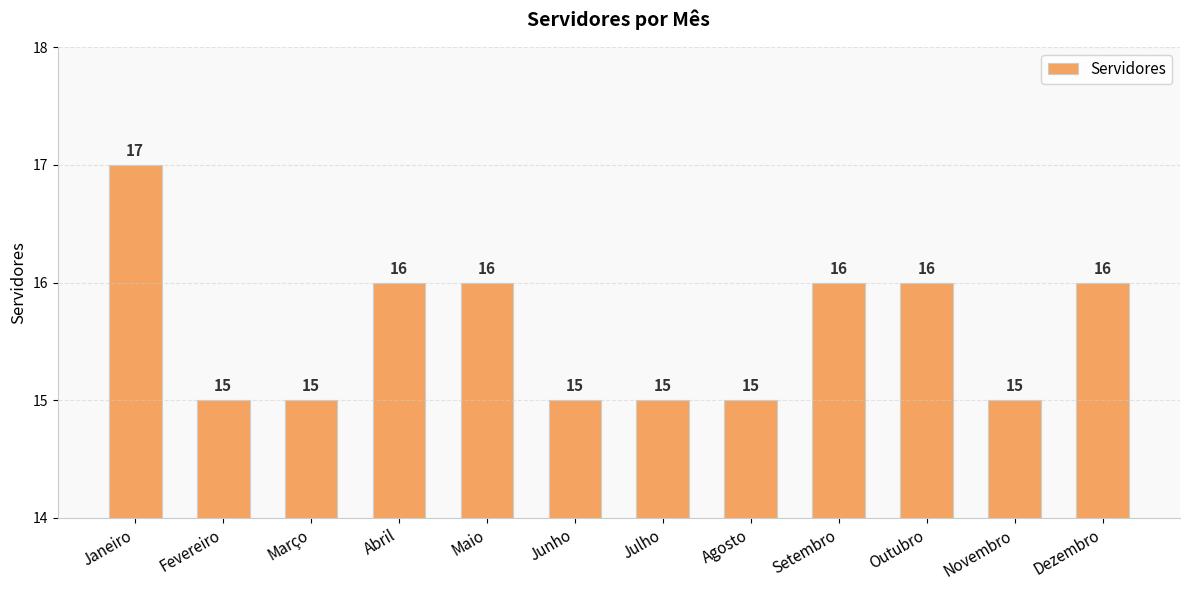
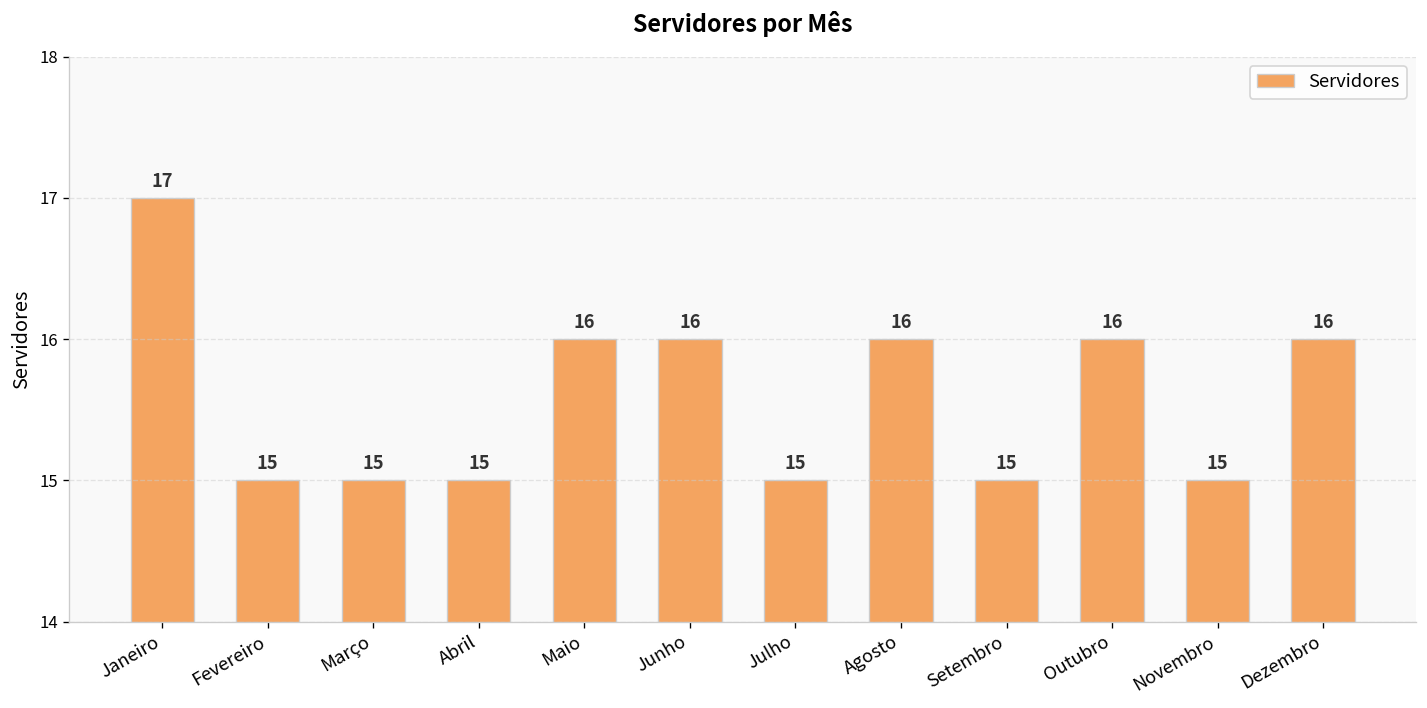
Abril: 16 -> 15
Junho: 15 -> 16
Agosto: 15 -> 16
Setembro: 16 -> 15
